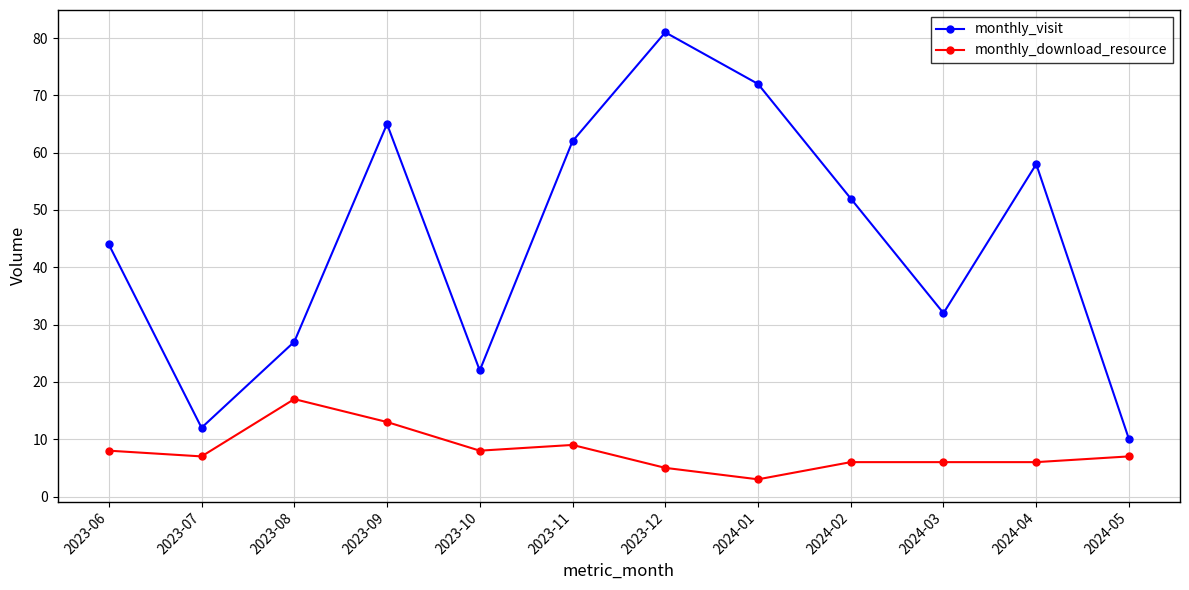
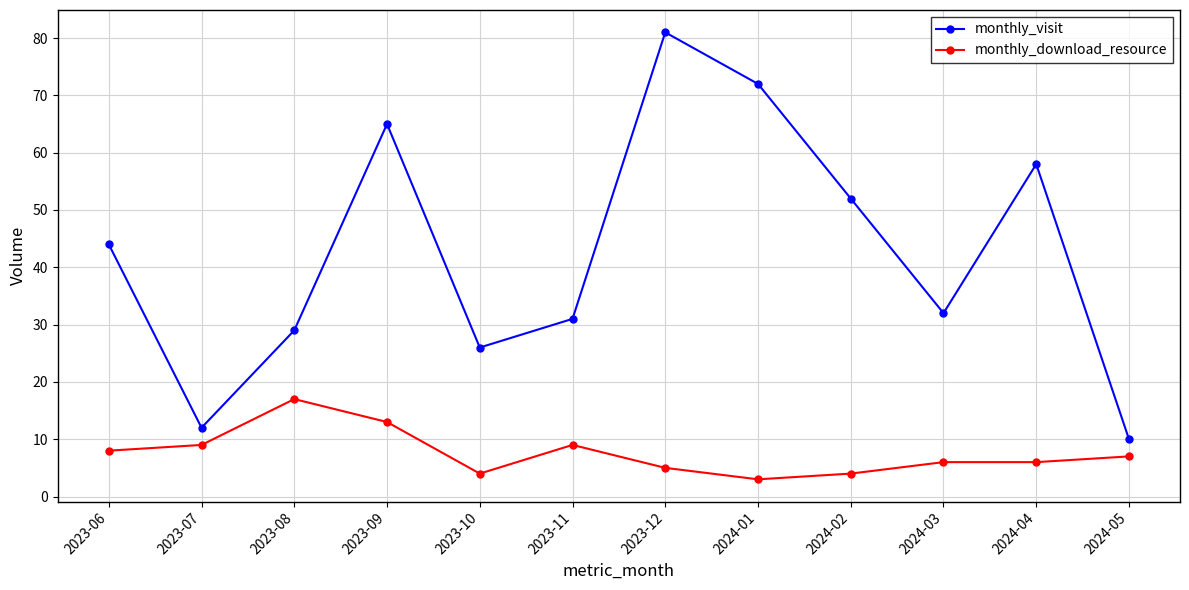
monthly_download_resource, 2023-07: 7 -> 9
monthly_visit, 2023-08: 27 -> 29
monthly_visit, 2023-10: 22 -> 26
monthly_download_resource, 2023-10: 8 -> 4
monthly_visit, 2023-11: 62 -> 31
monthly_download_resource, 2024-02: 6 -> 4
